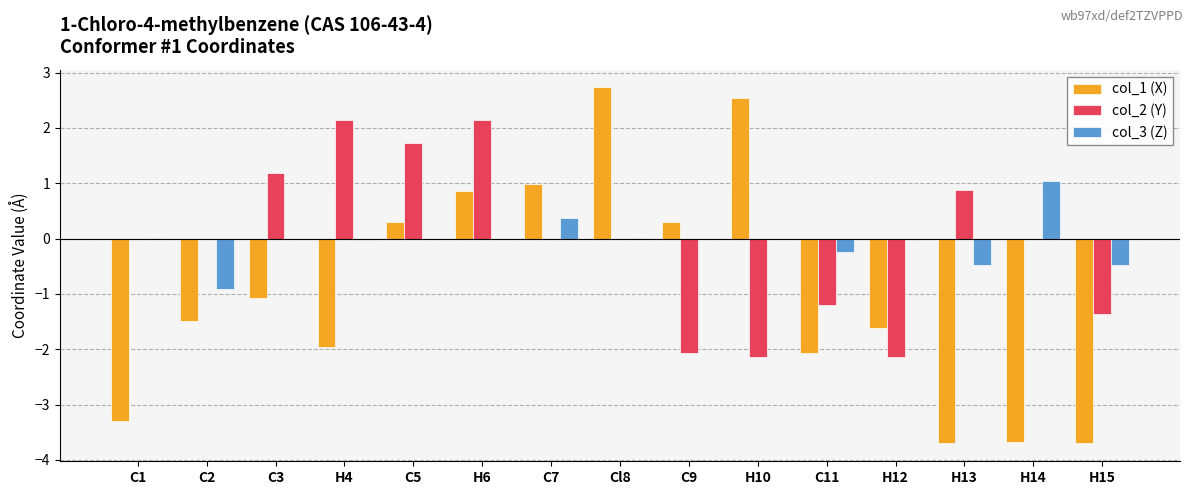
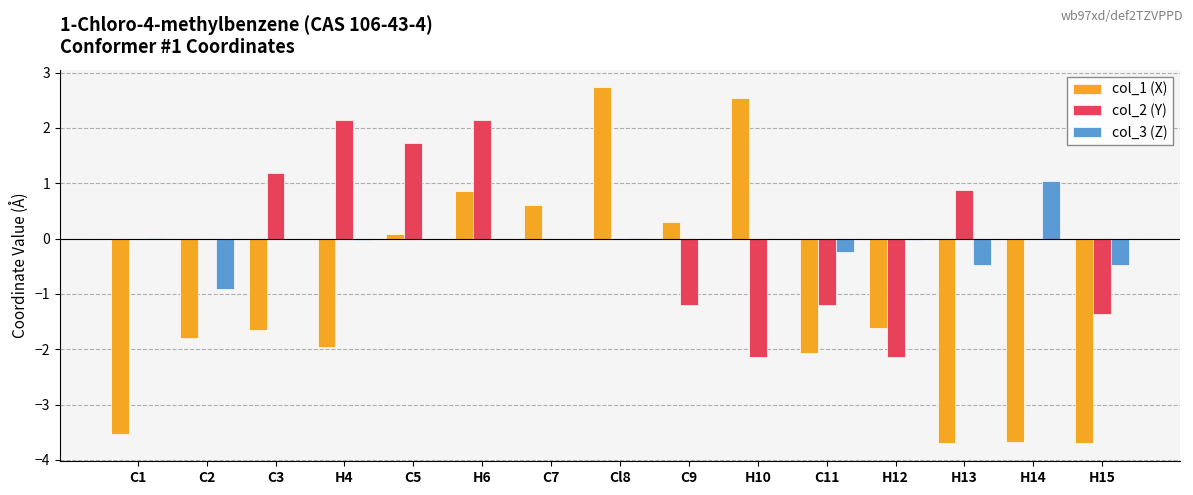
col_1 (X), C1: -3.3 -> -3.5
col_1 (X), C2: -1.5 -> -1.8
col_1 (X), C3: -1.1 -> -1.7
col_1 (X), C5: 0.3 -> 0.1
col_1 (X), C7: 1.0 -> 0.6
col_3 (Z), C7: 0.4 -> 0.0
col_2 (Y), C9: -2.1 -> -1.2
